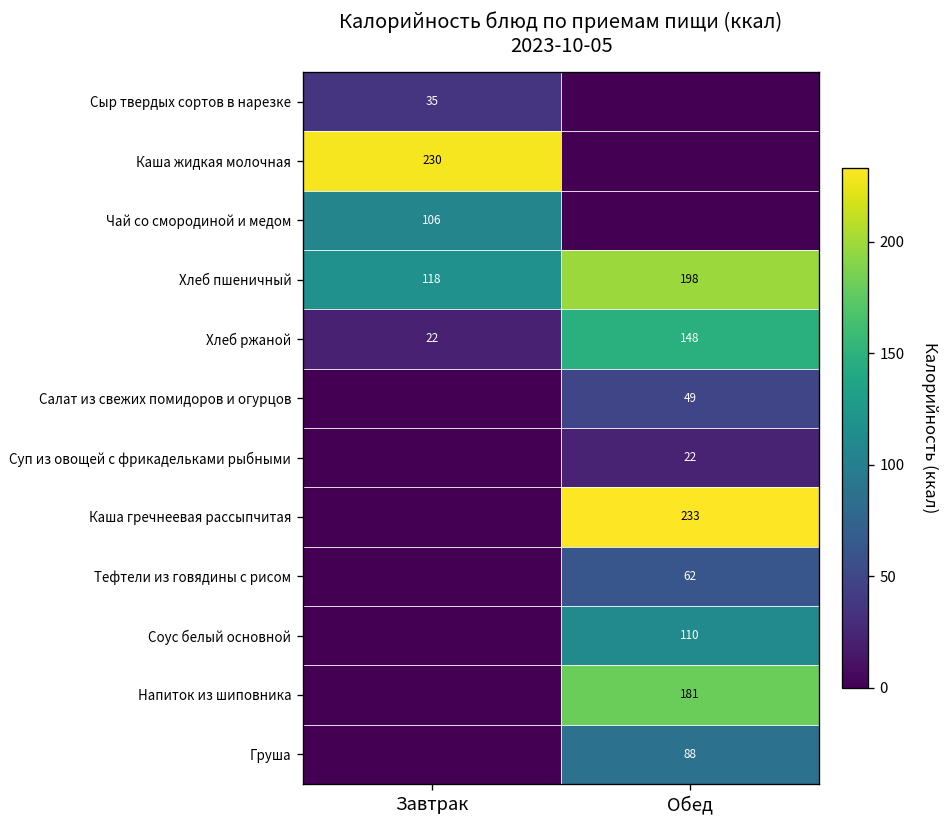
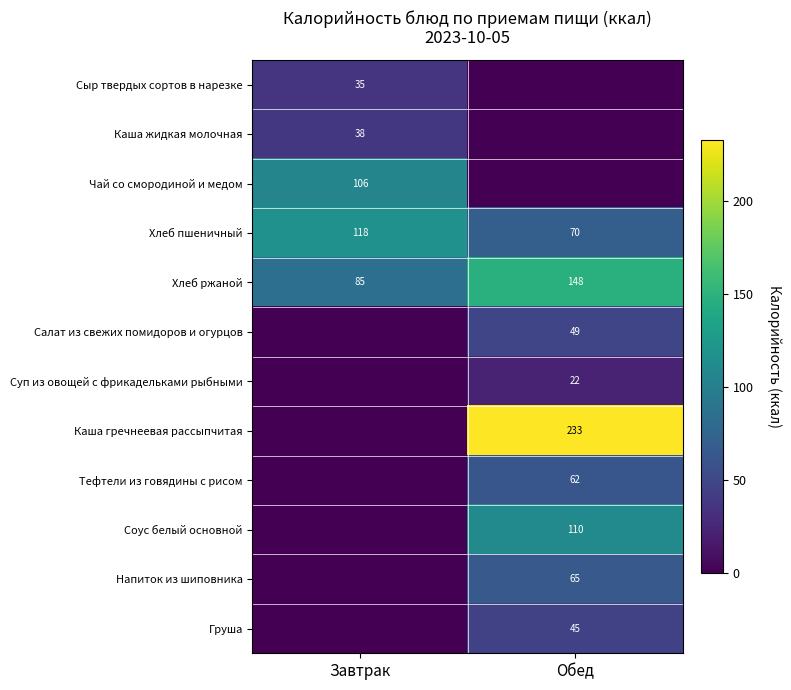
Каша жидкая молочная, Завтрак: 230 -> 38
Хлеб пшеничный, Обед: 198 -> 70
Хлеб ржаной, Завтрак: 22 -> 85
Напиток из шиповника, Обед: 181 -> 65
Груша, Обед: 88 -> 45
